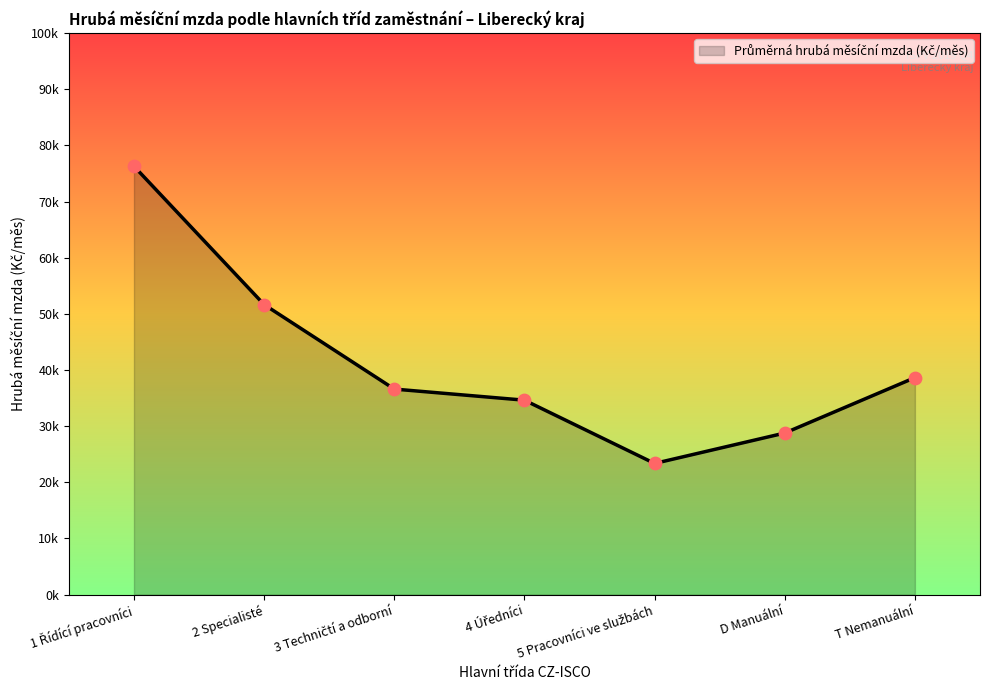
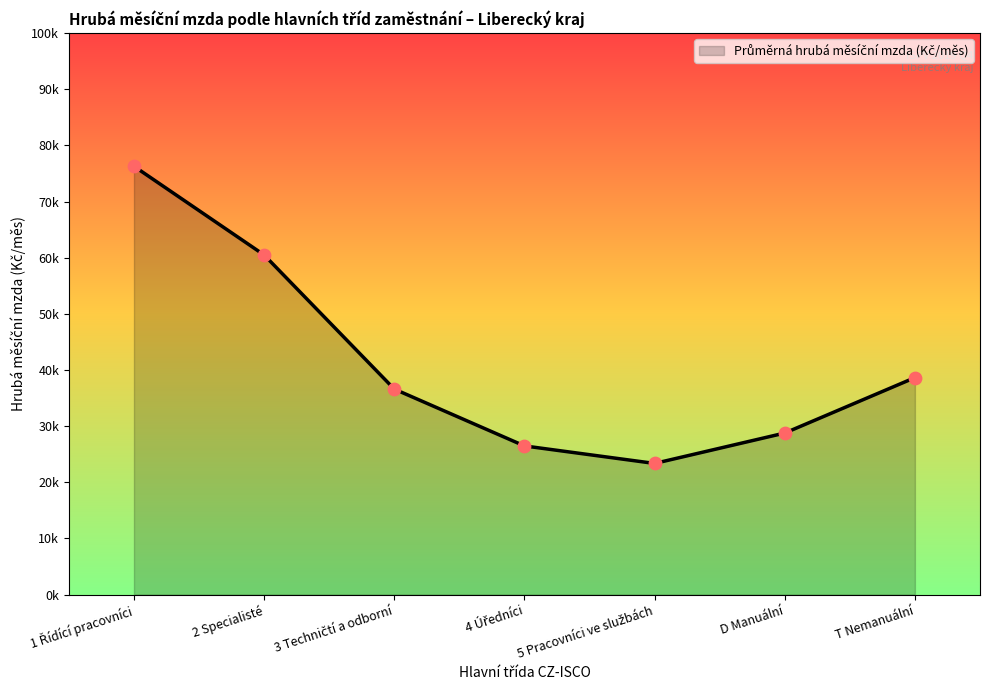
2 Specialisté: 52000 -> 60000
4 Úředníci: 35000 -> 26000
